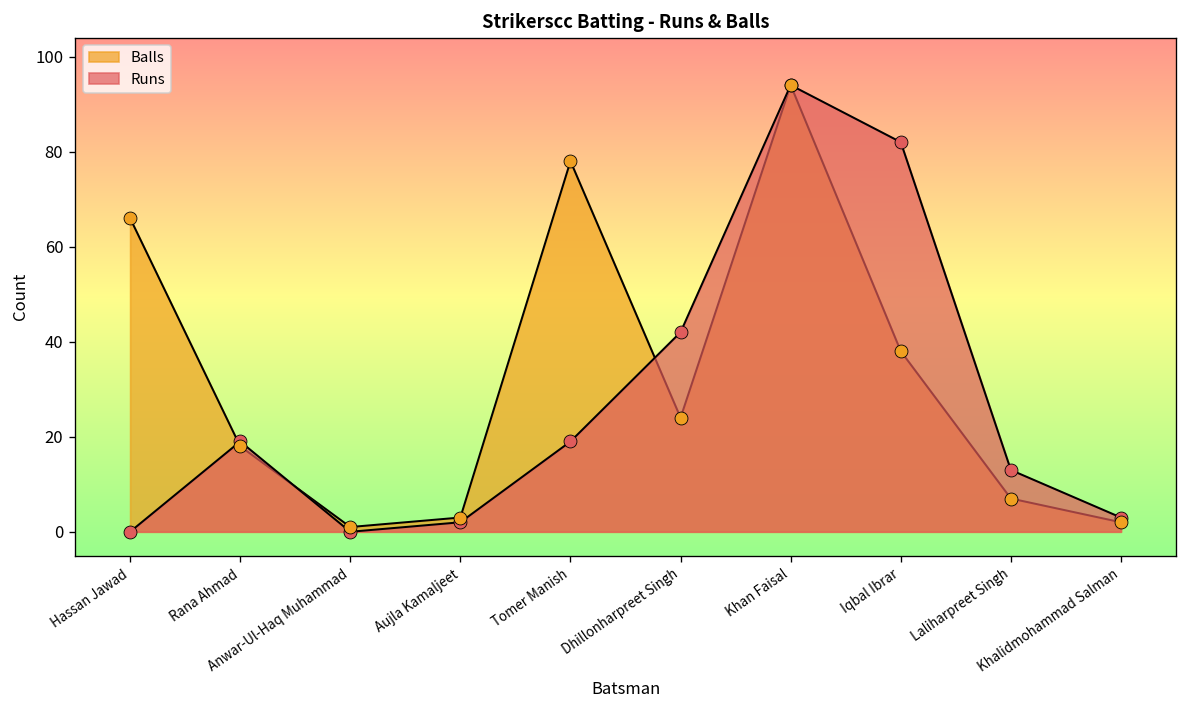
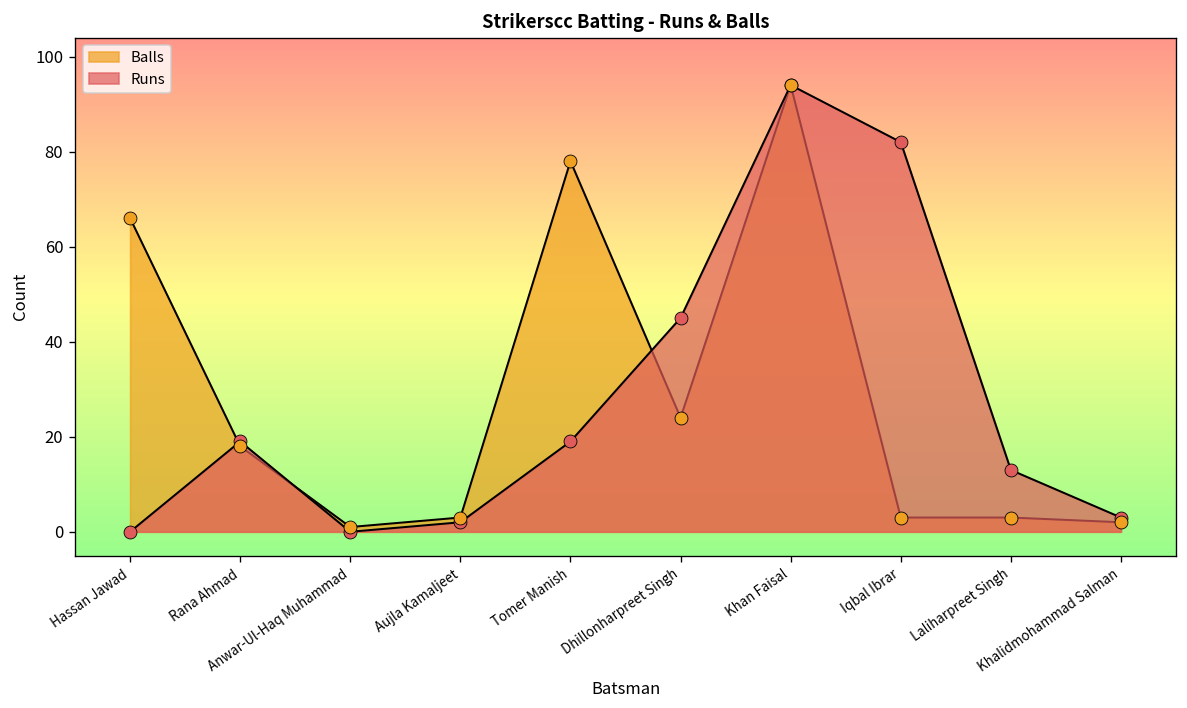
Runs, Dhillonharpreet Singh: 42 -> 45
Balls, Iqbal Ibrar: 38 -> 3
Balls, Laliharpreet Singh: 7 -> 3
